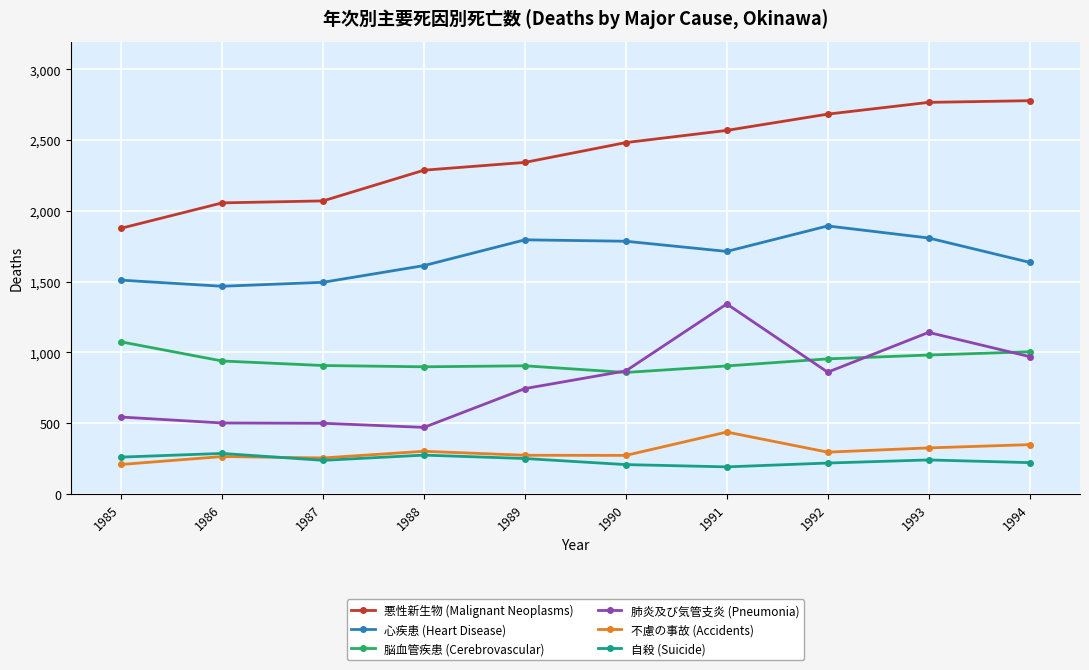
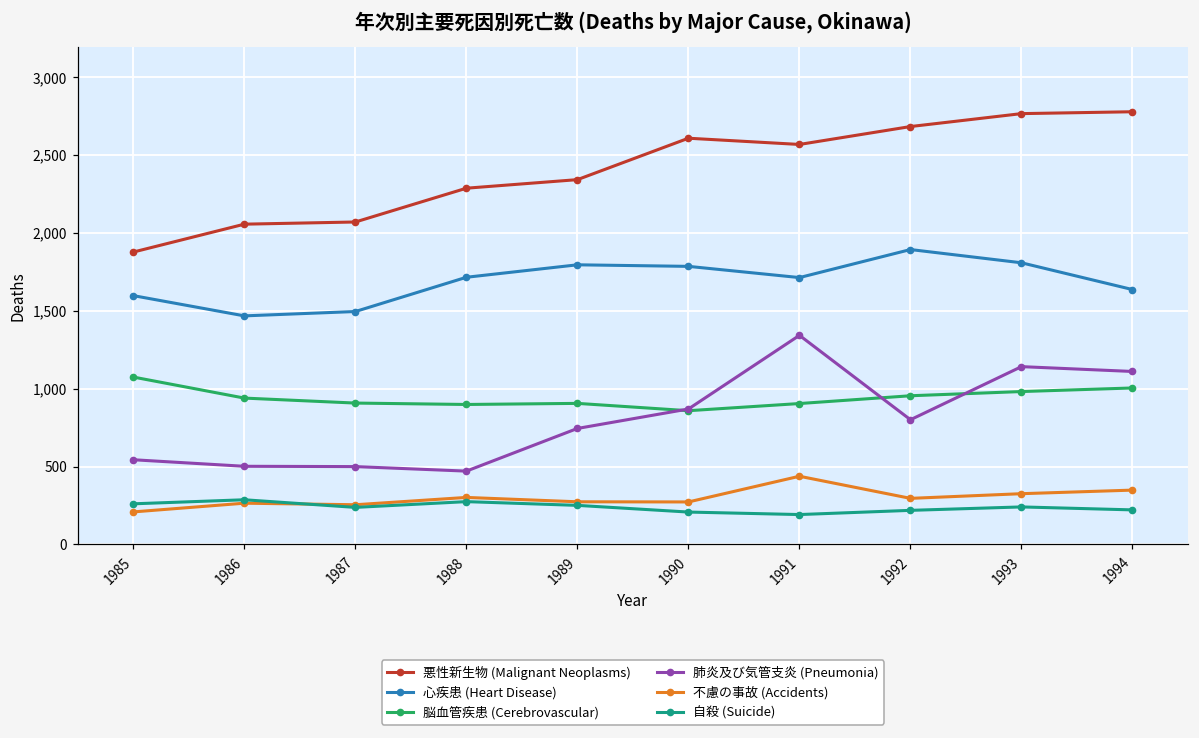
心疾患 (Heart Disease), 1985: 1,510 -> 1,600
心疾患 (Heart Disease), 1988: 1,610 -> 1,720
悪性新生物 (Malignant Neoplasms), 1990: 2,480 -> 2,610
肺炎及び気管支炎 (Pneumonia), 1992: 860 -> 800
肺炎及び気管支炎 (Pneumonia), 1994: 970 -> 1,110
